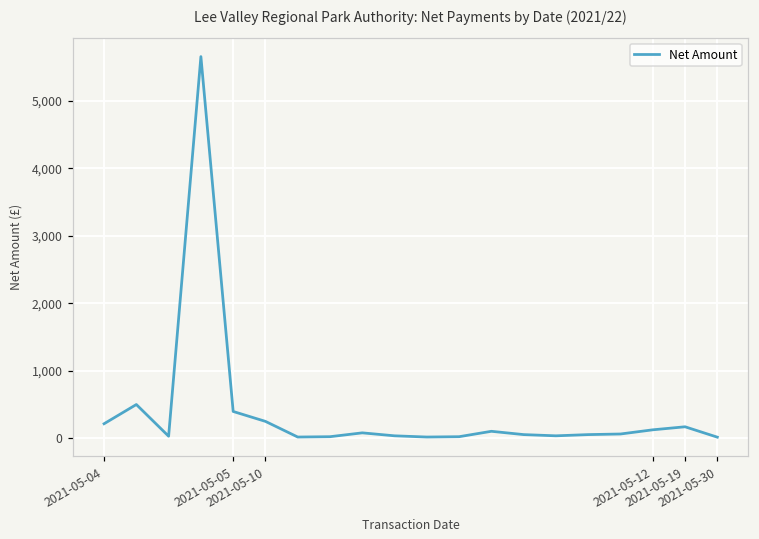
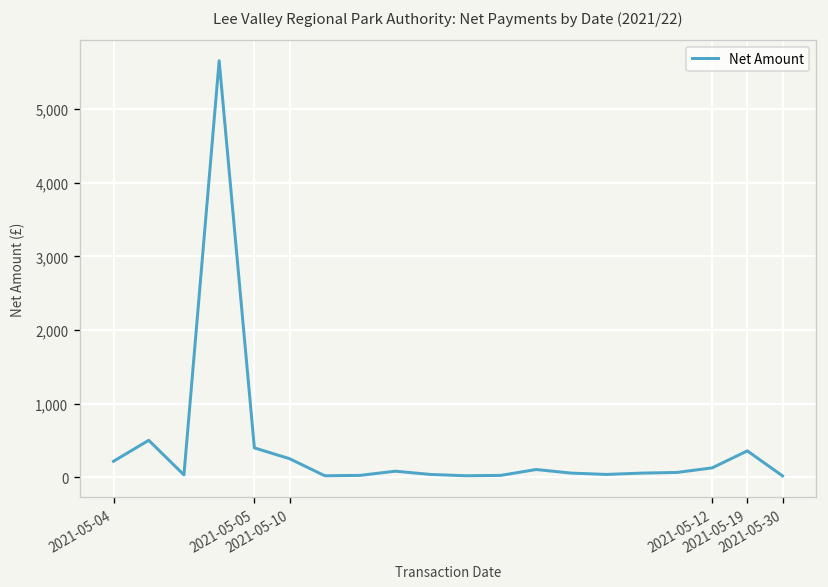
2021-05-19: 200 -> 400
